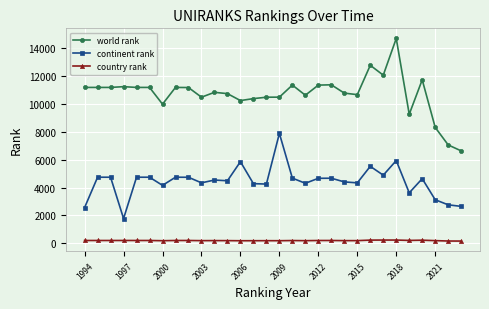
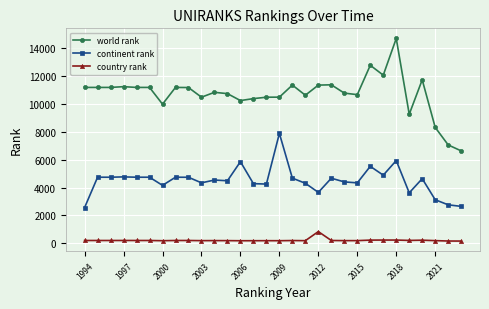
continent rank, 1997: 1800 -> 4800
continent rank, 2012: 4700 -> 3700
country rank, 2012: 200 -> 800
